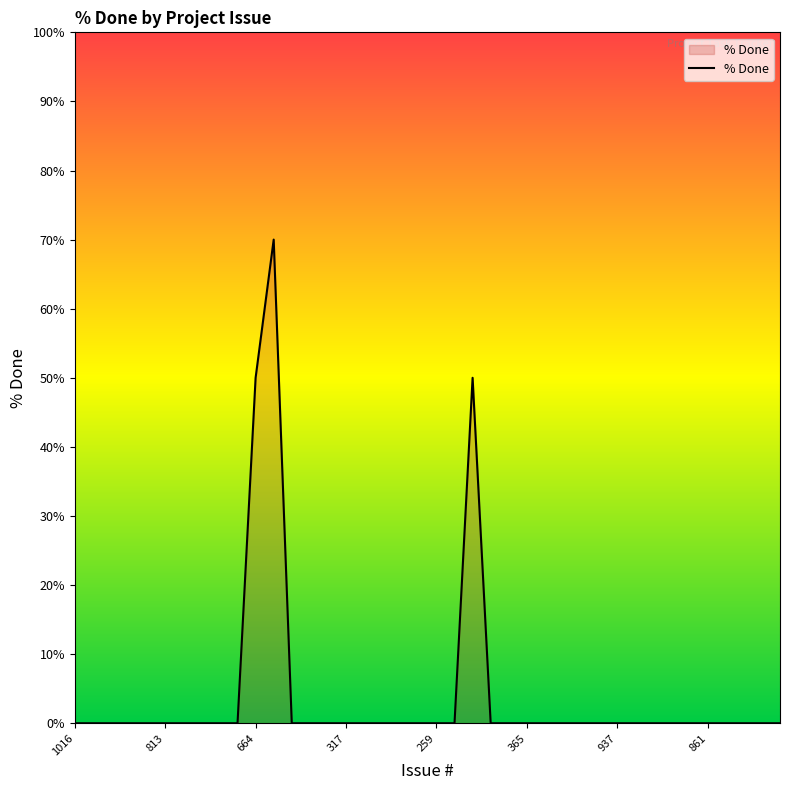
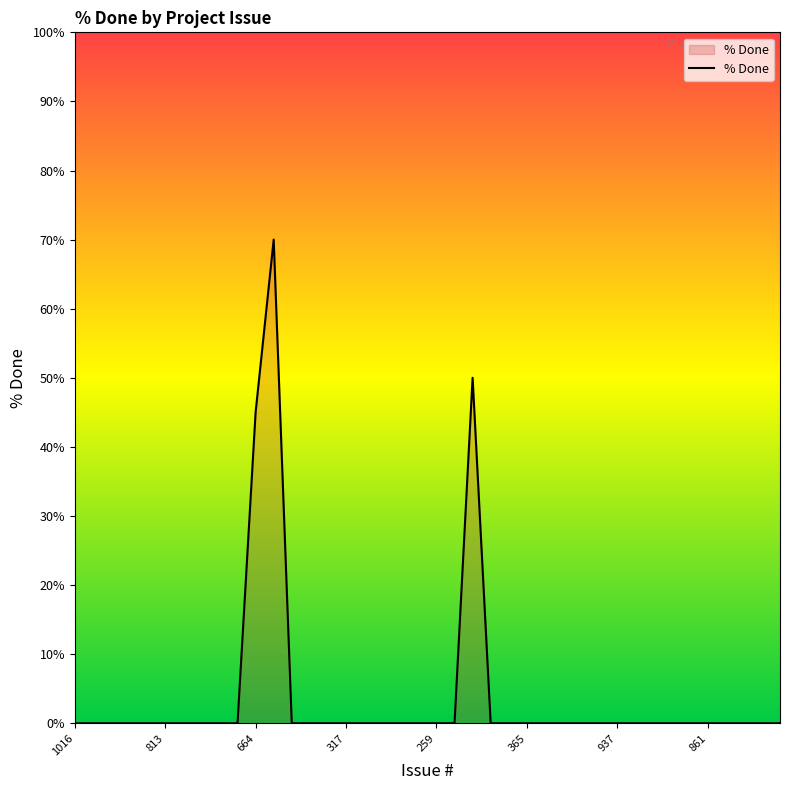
664: 50% -> 45%
